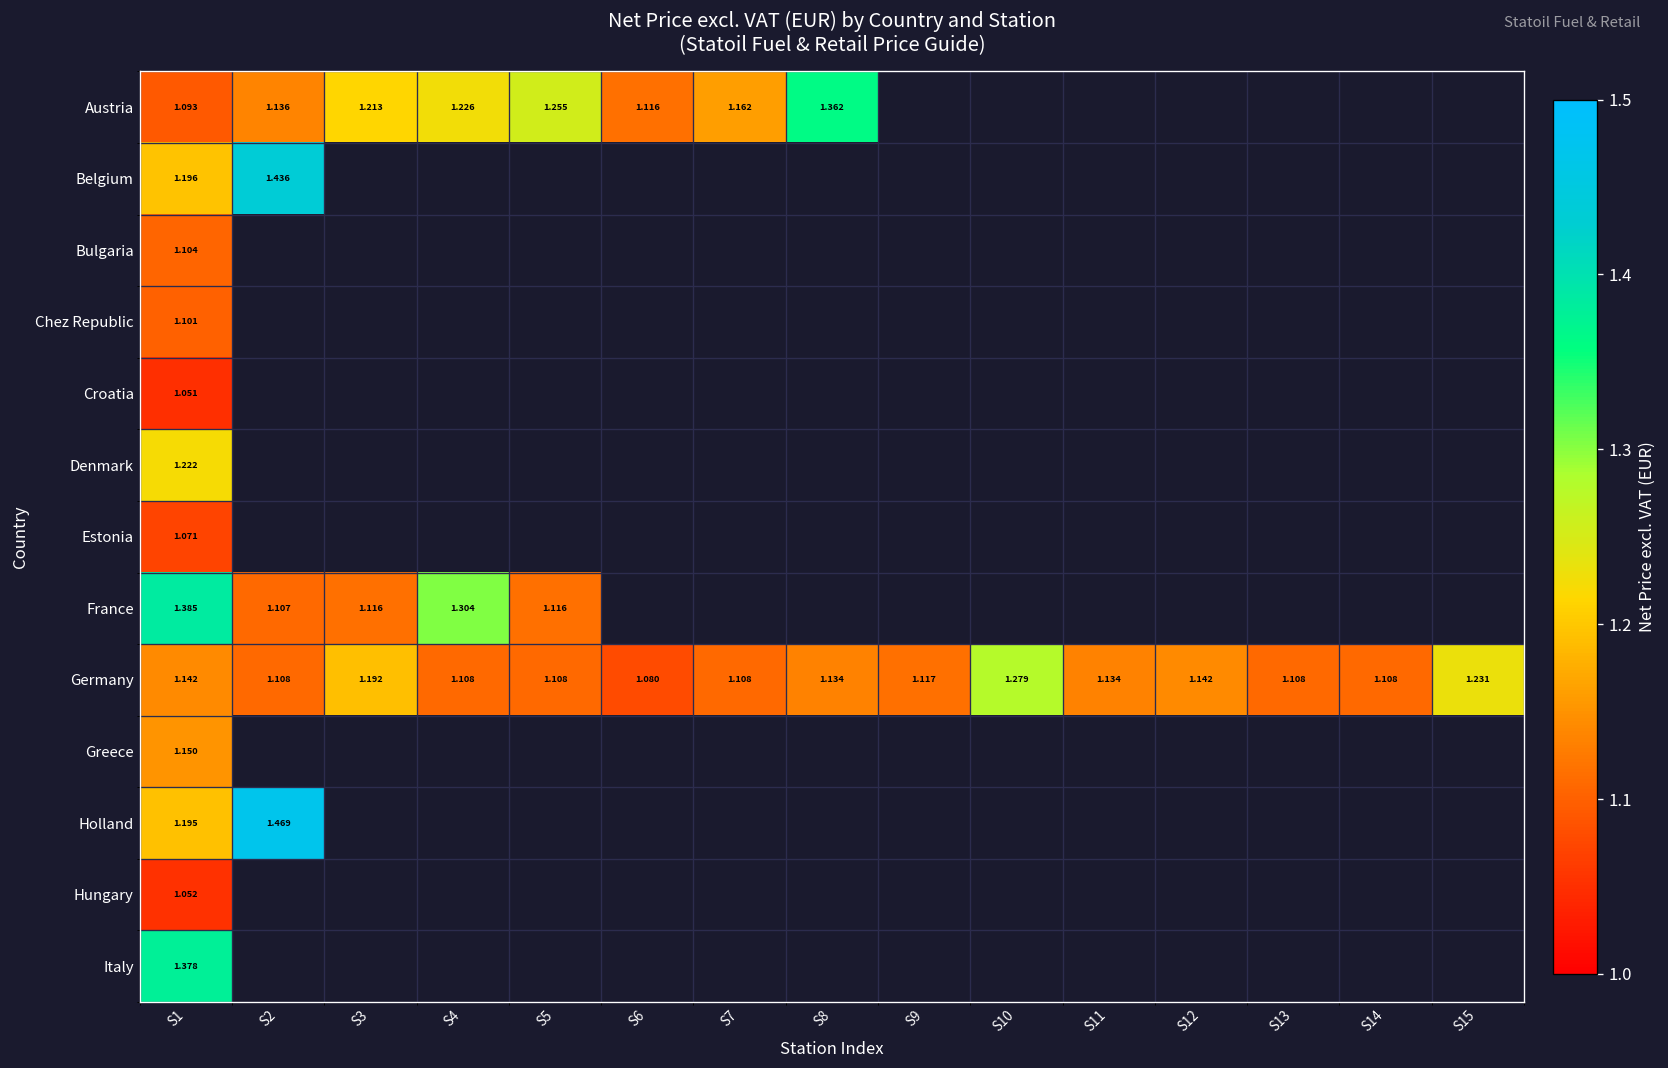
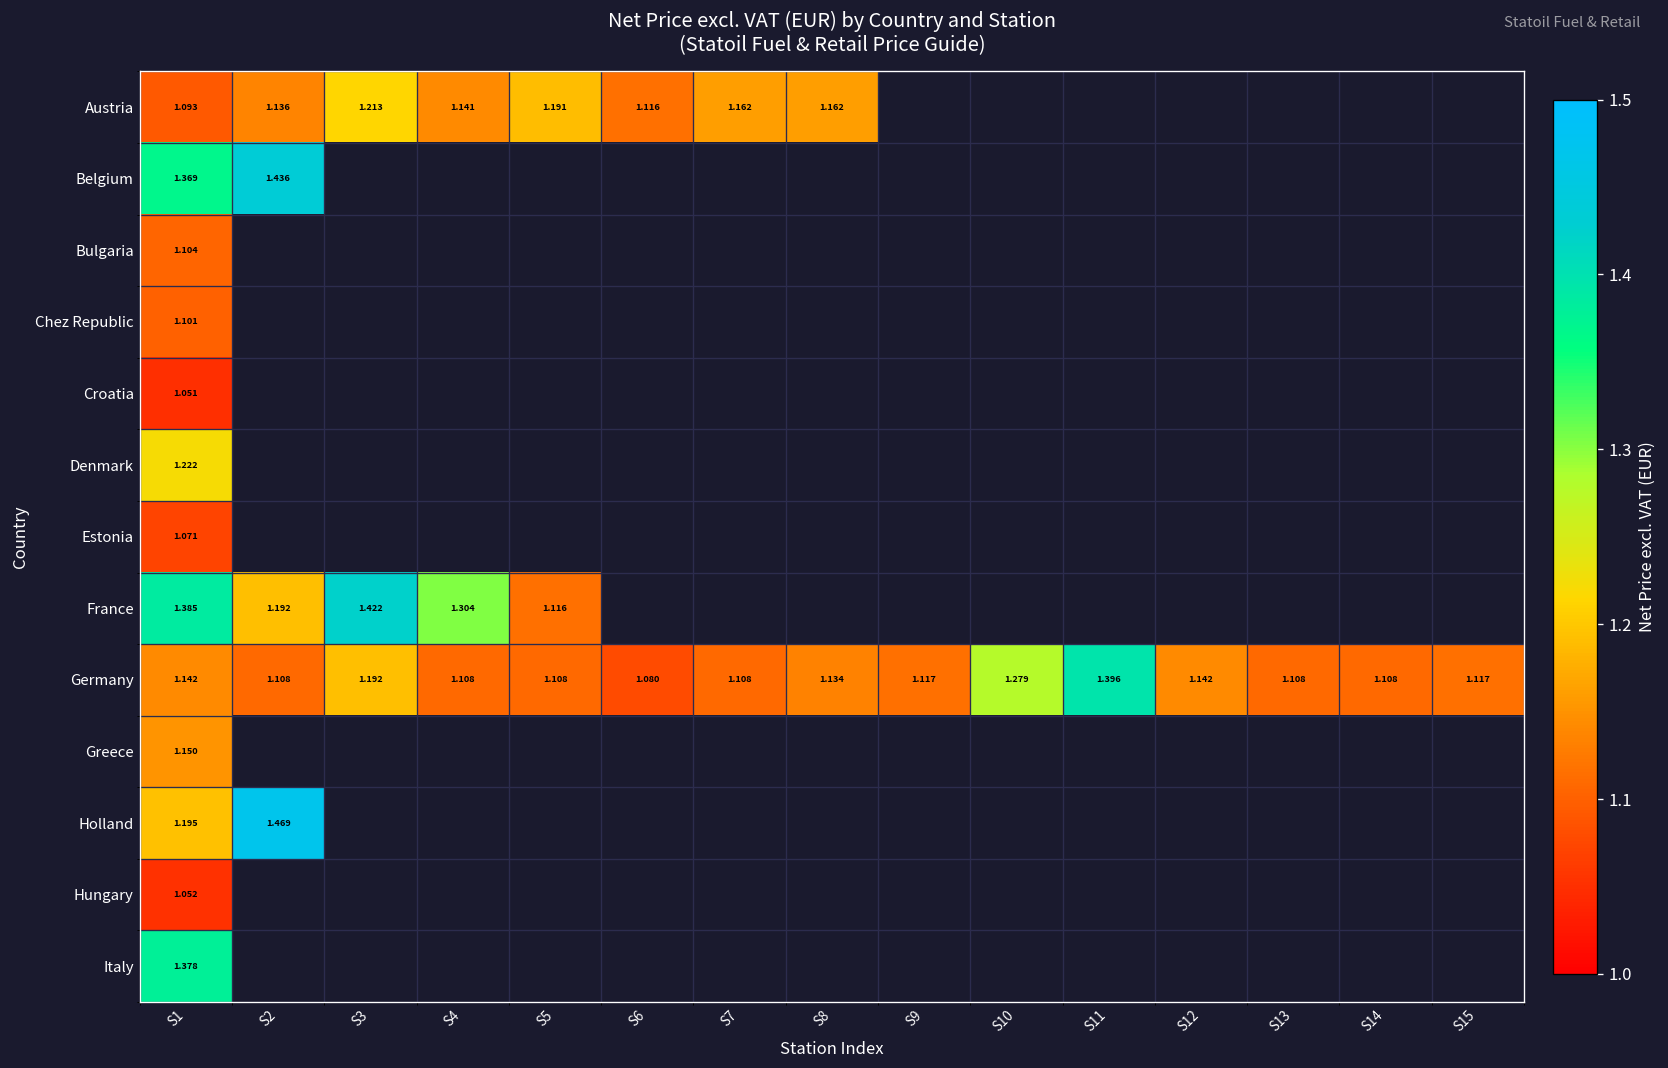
Austria, S4: 1.226 -> 1.141
Austria, S5: 1.255 -> 1.191
Austria, S8: 1.362 -> 1.162
Belgium, S1: 1.196 -> 1.369
France, S2: 1.107 -> 1.192
France, S3: 1.116 -> 1.422
Germany, S11: 1.134 -> 1.396
Germany, S15: 1.231 -> 1.117
